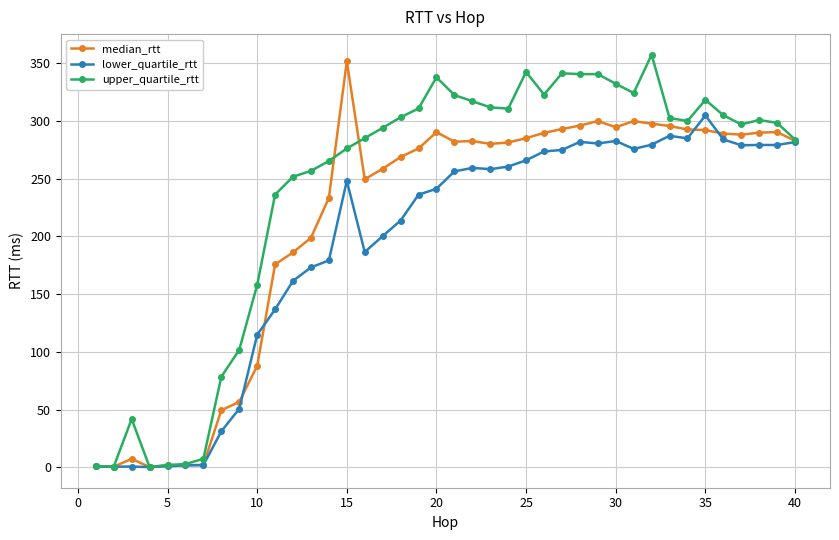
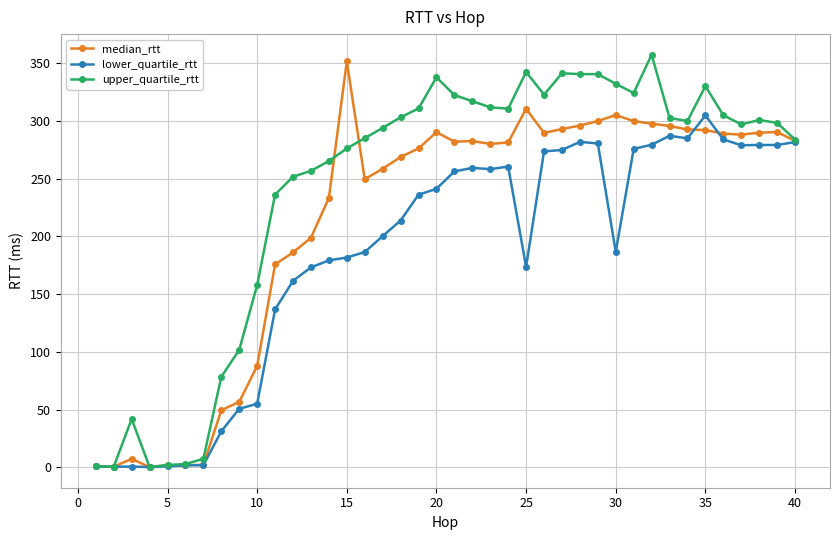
lower_quartile_rtt, 10: 115 -> 55
lower_quartile_rtt, 15: 248 -> 182
median_rtt, 25: 285 -> 310
lower_quartile_rtt, 25: 266 -> 174
median_rtt, 30: 294 -> 305
lower_quartile_rtt, 30: 283 -> 187
upper_quartile_rtt, 35: 318 -> 330
